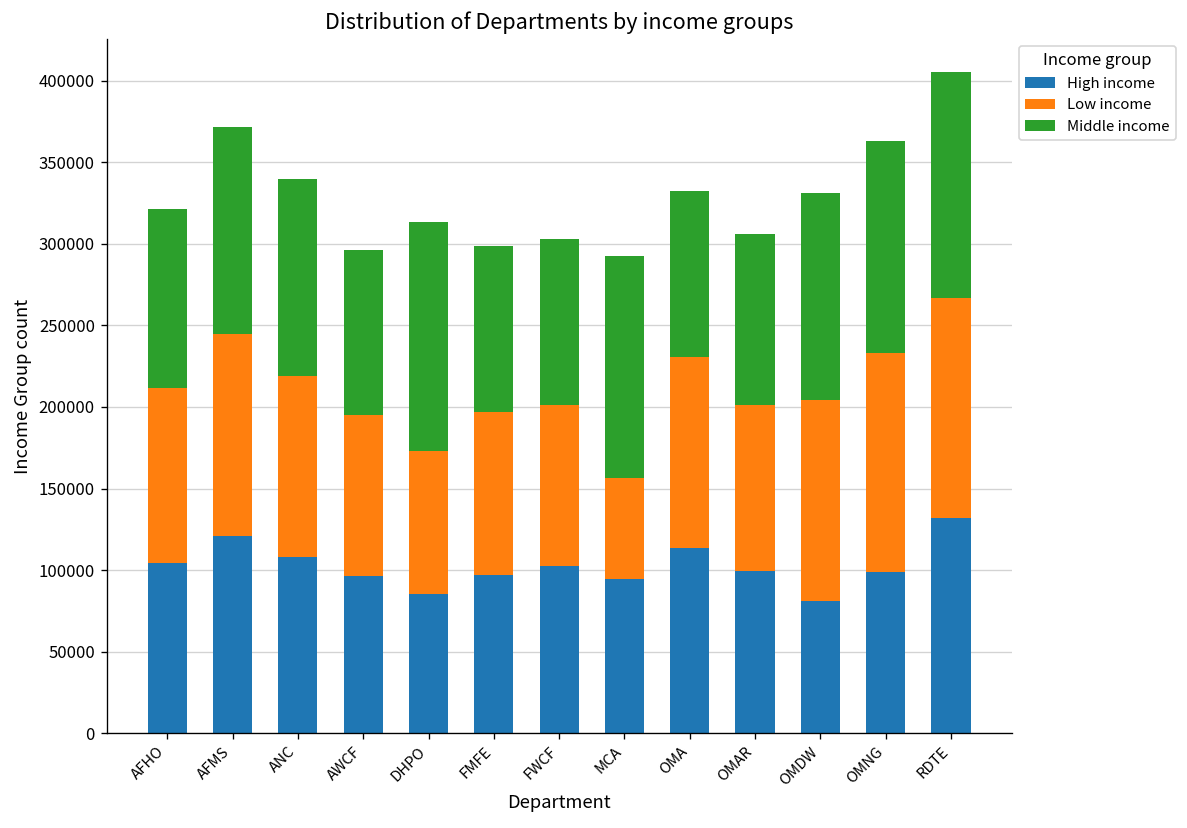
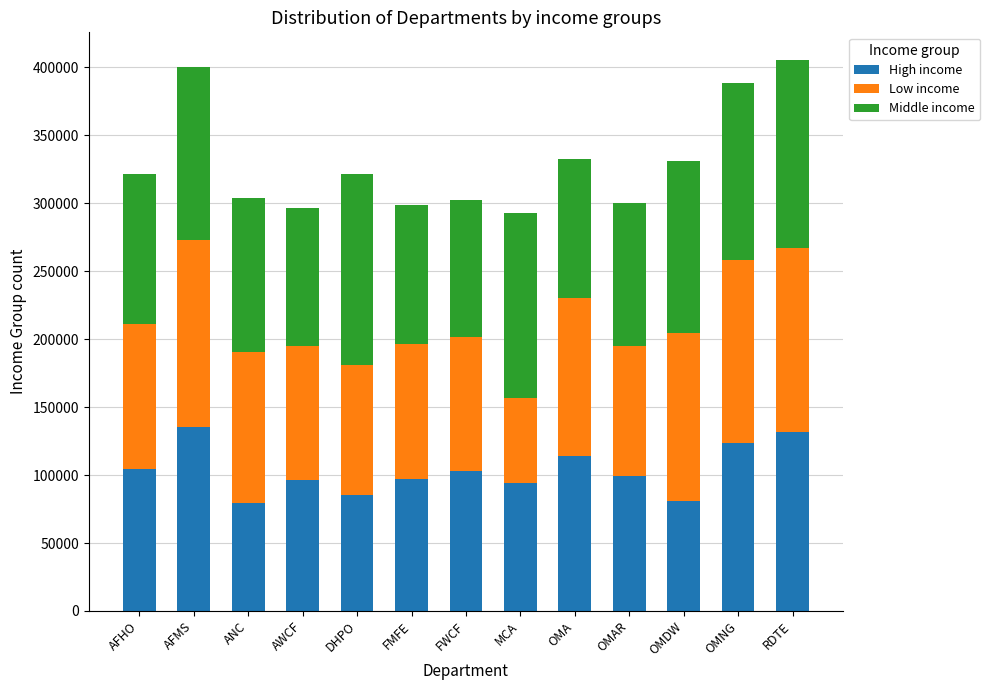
High income, AFMS: 121000 -> 135000
Low income, AFMS: 124000 -> 138000
High income, ANC: 108000 -> 80000
Middle income, ANC: 121000 -> 114000
Low income, DHPO: 88000 -> 96000
Low income, OMAR: 102000 -> 96000
High income, OMNG: 99000 -> 124000
